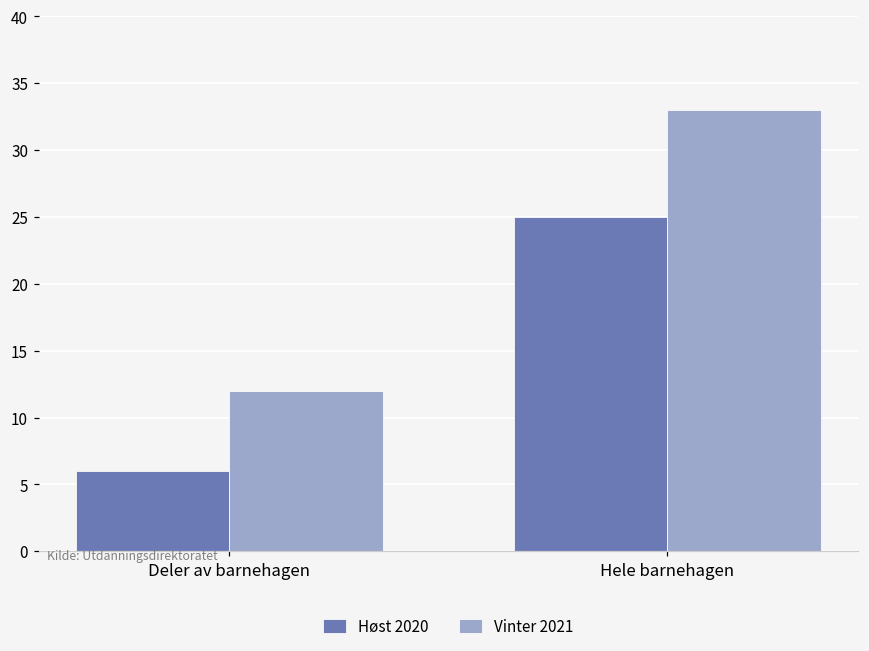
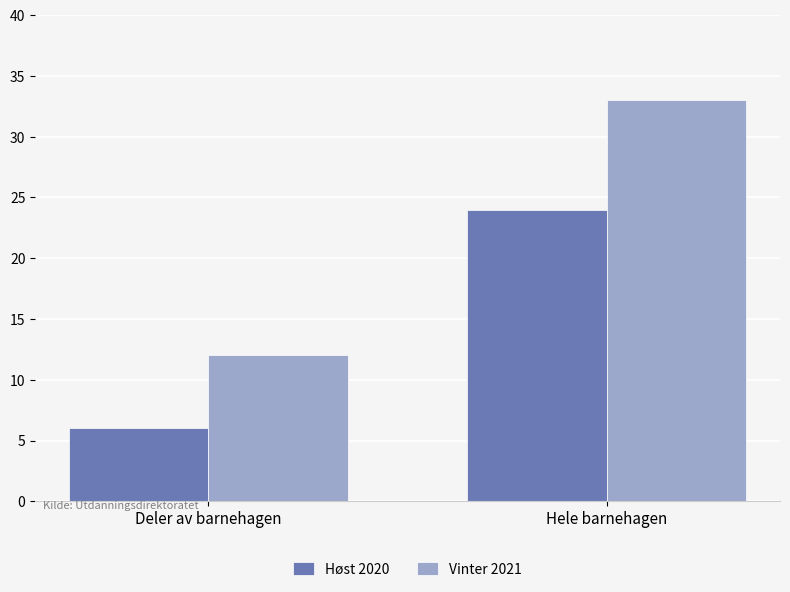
Høst 2020, Hele barnehagen: 25 -> 24
